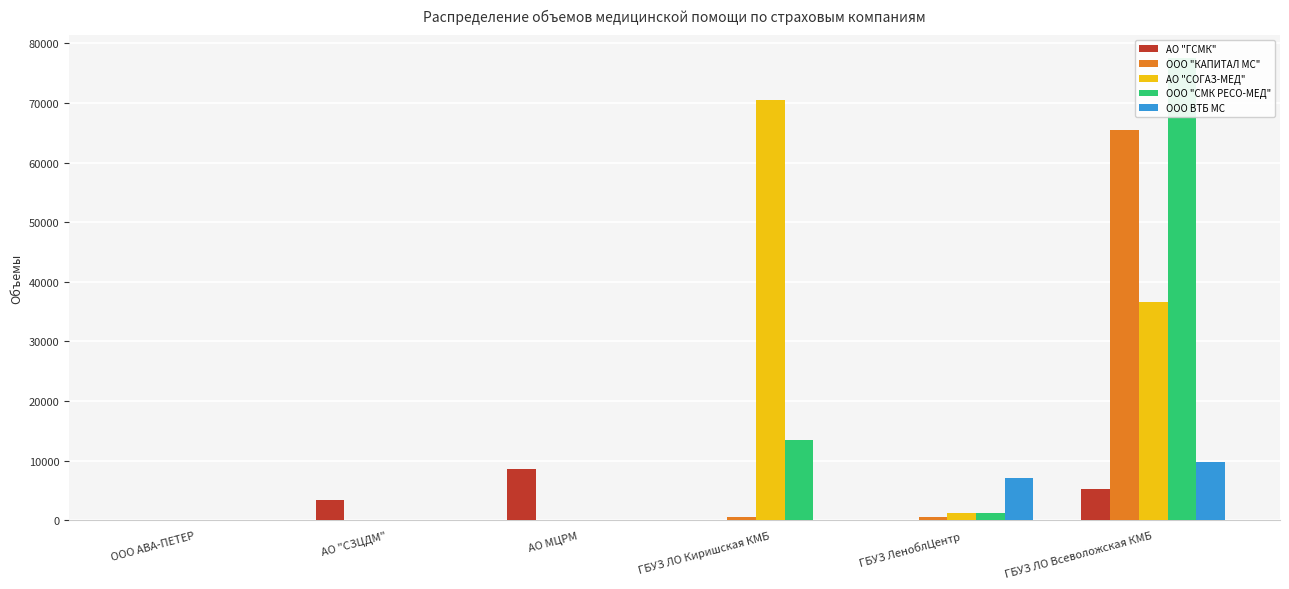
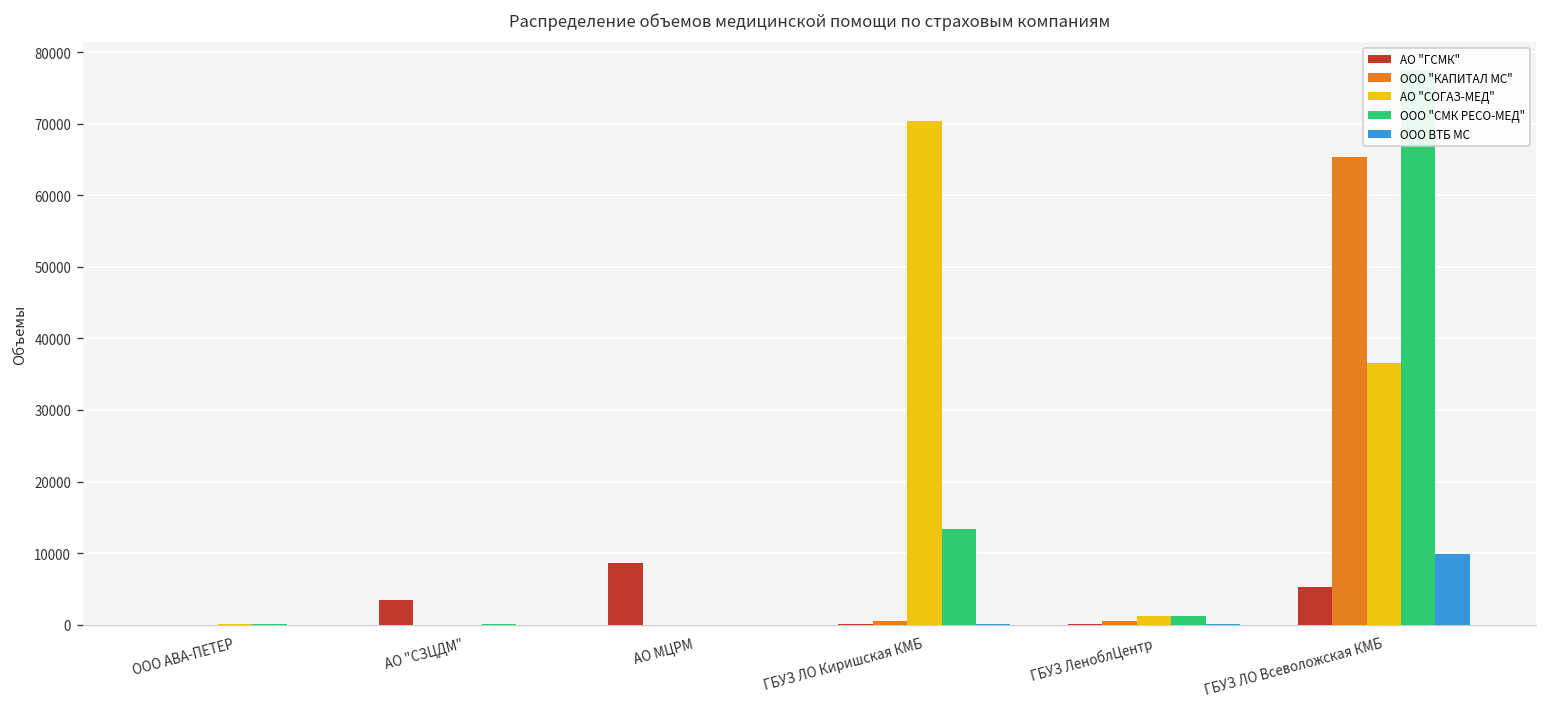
ООО ВТБ МС, ГБУЗ ЛеноблЦентр: 7000 -> 0
